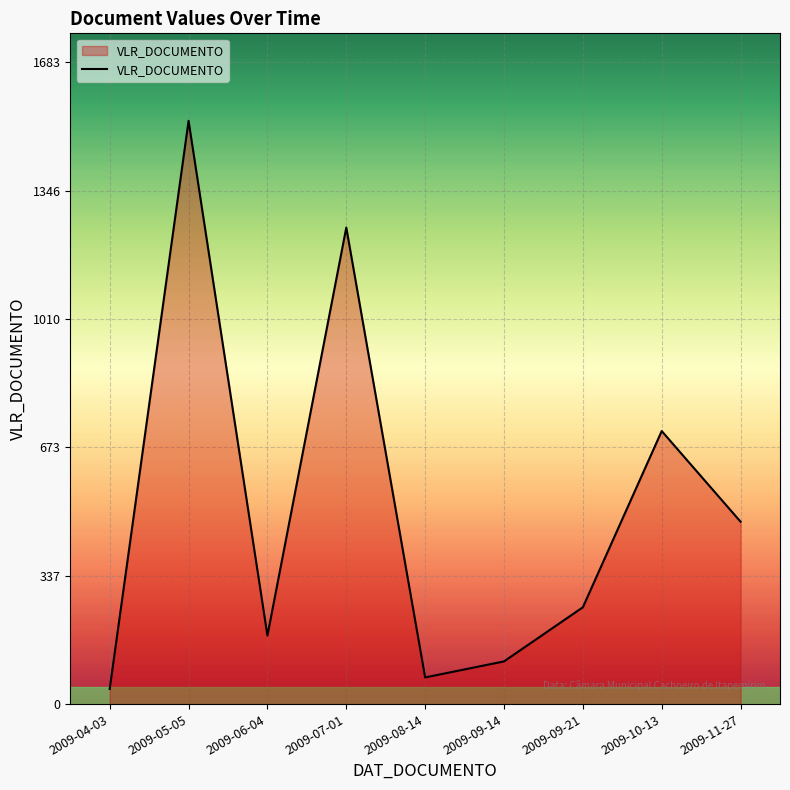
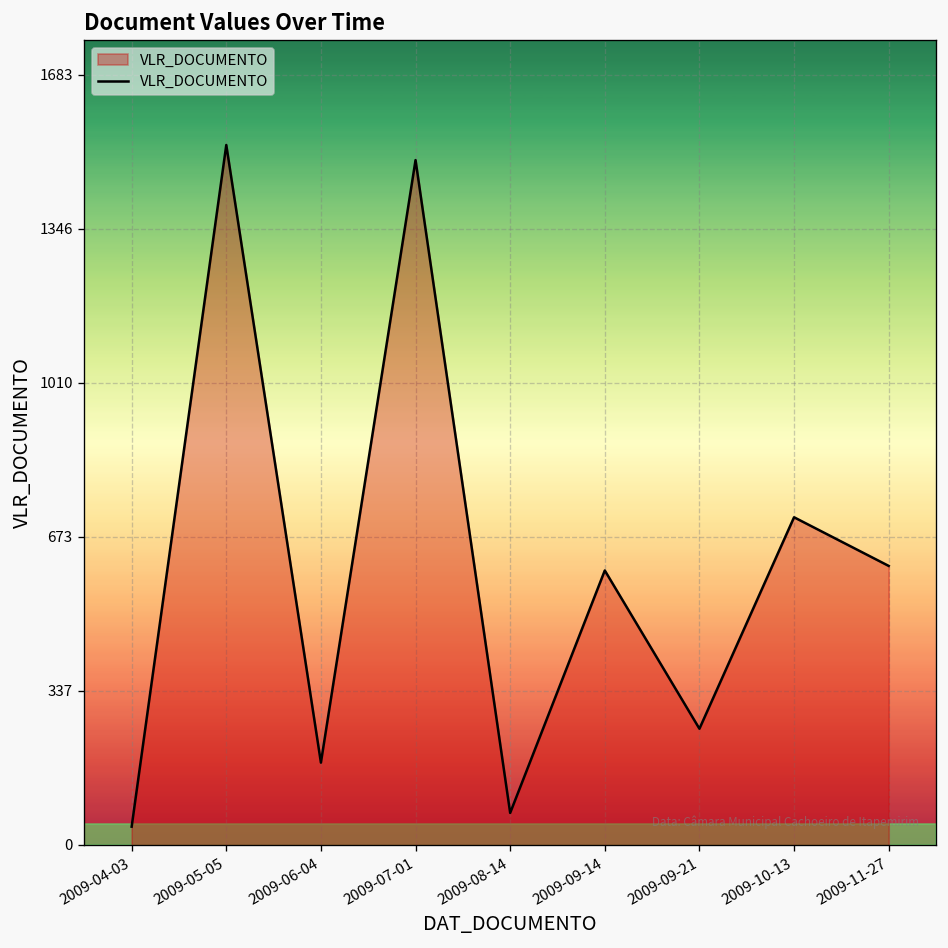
2009-07-01: 1250 -> 1500
2009-09-14: 110 -> 600
2009-11-27: 480 -> 610
